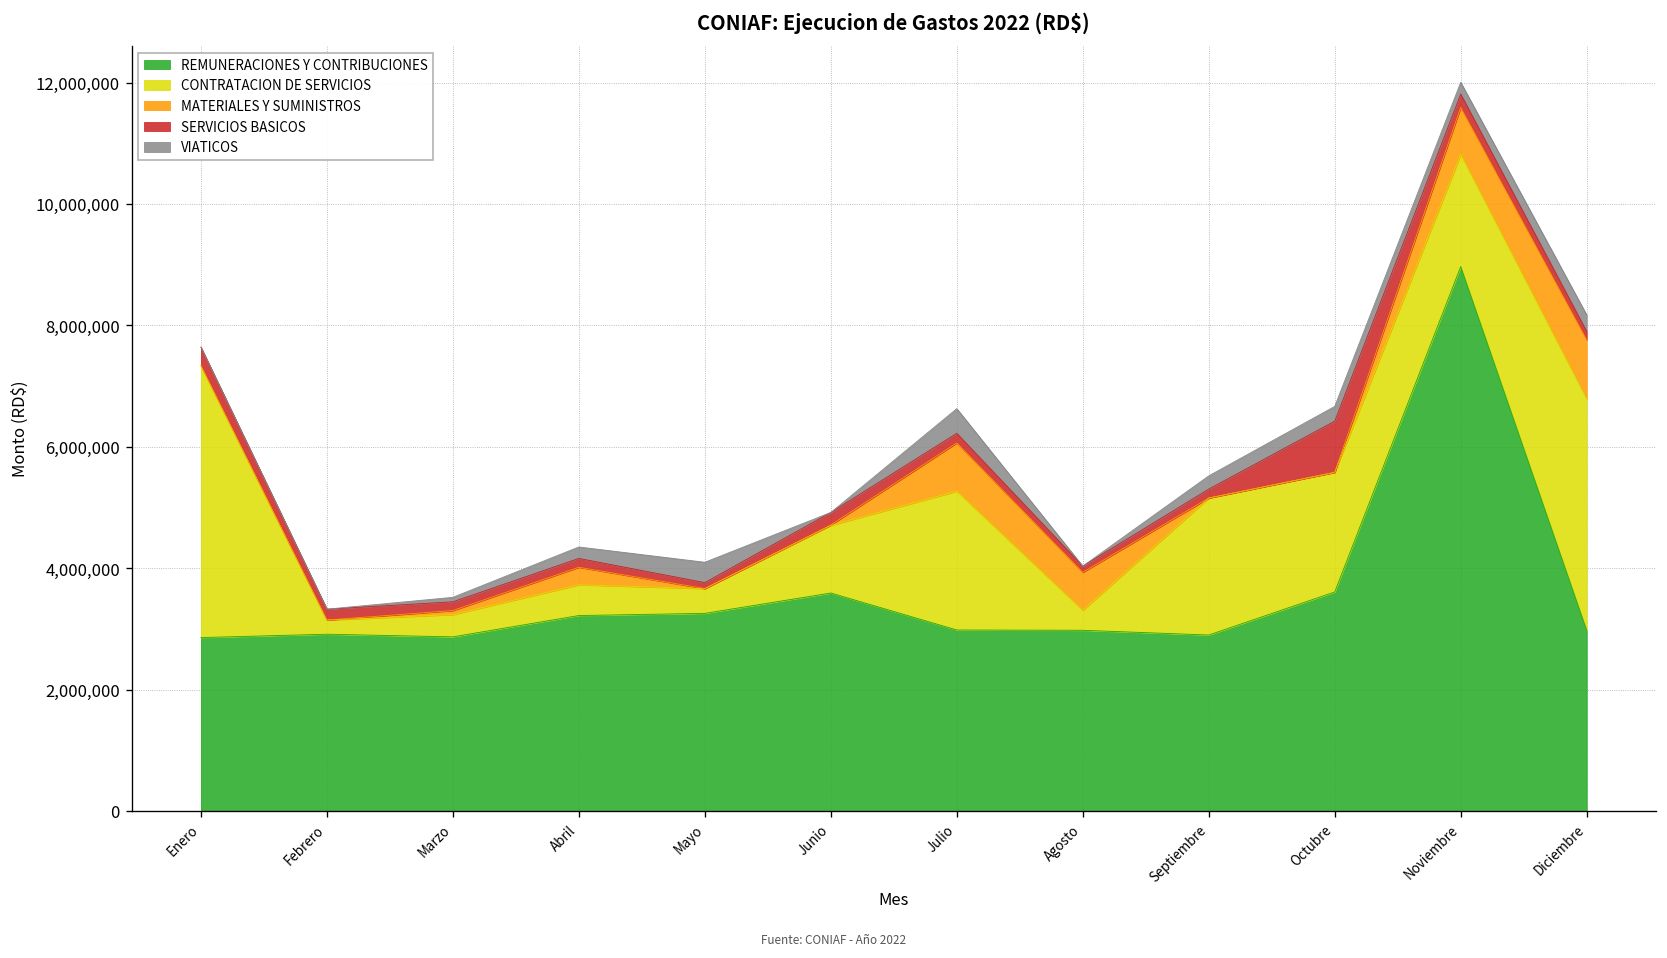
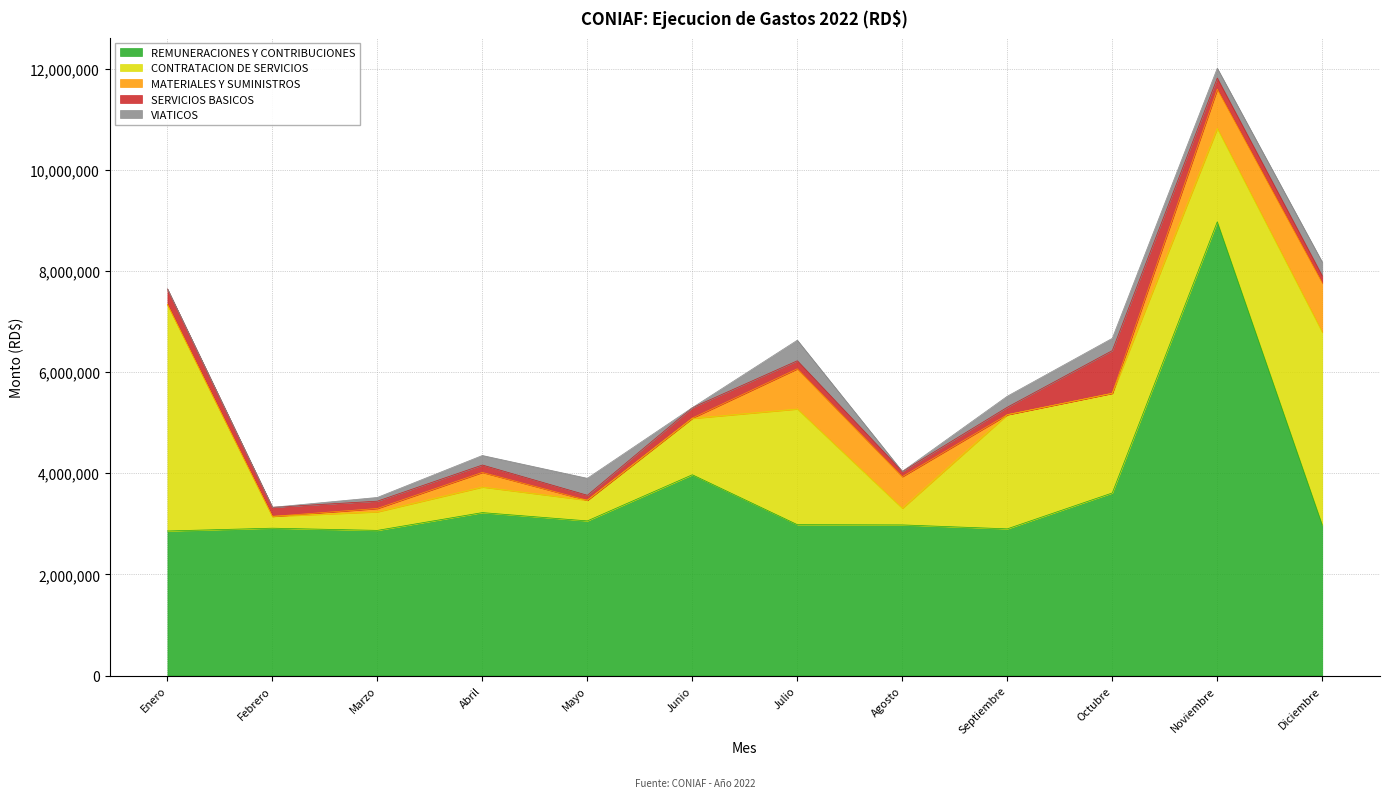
REMUNERACIONES Y CONTRIBUCIONES, Mayo: 3,300,000 -> 3,100,000
REMUNERACIONES Y CONTRIBUCIONES, Junio: 3,600,000 -> 4,000,000
